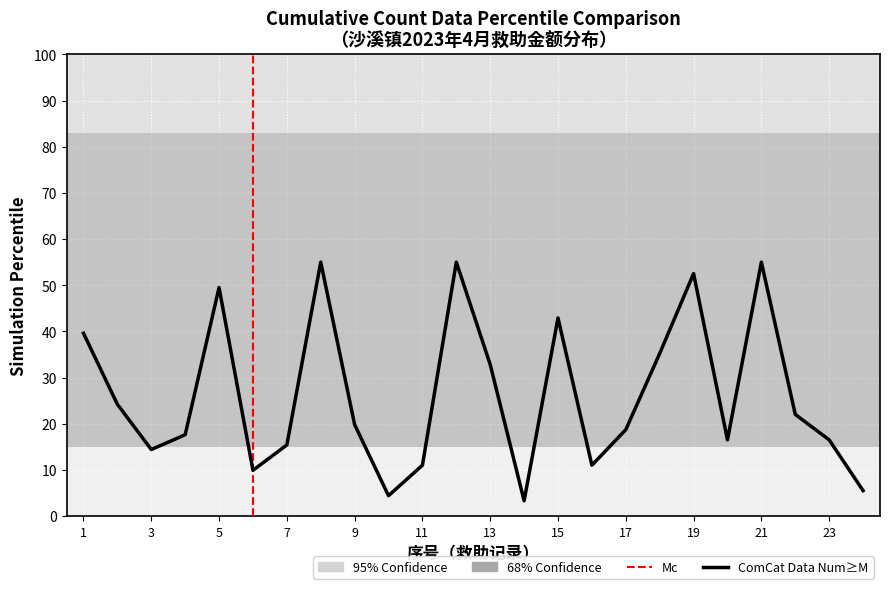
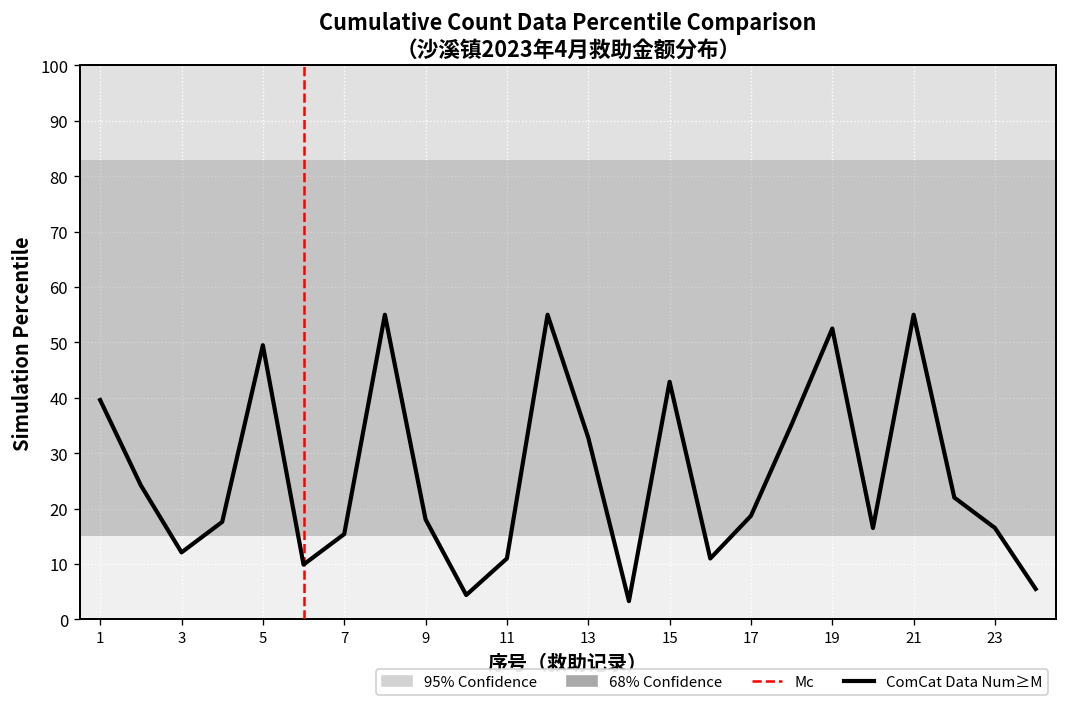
3: 14 -> 12
9: 20 -> 18
